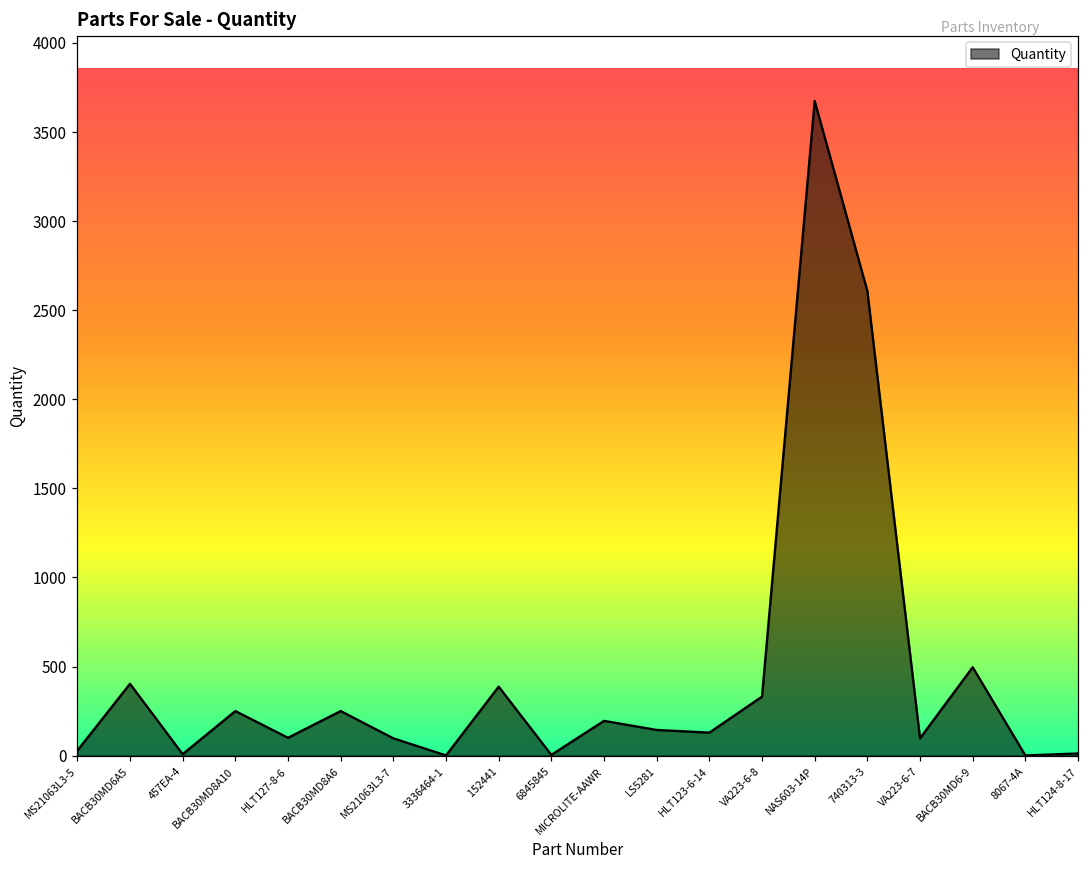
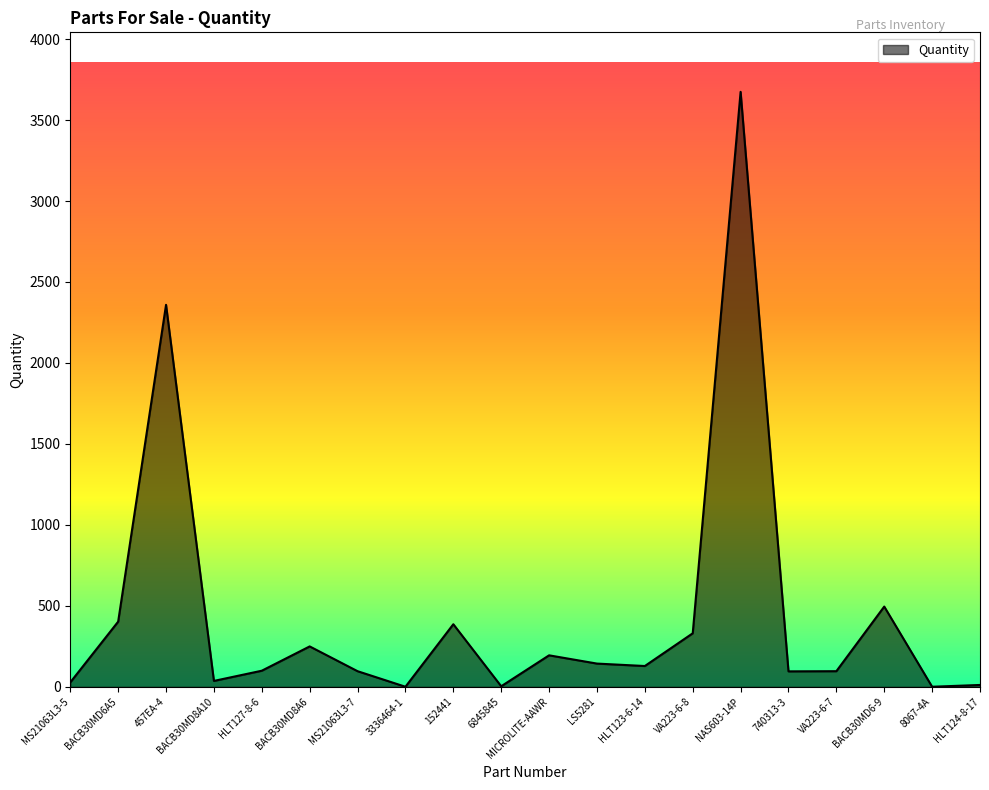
457EA-4: 10 -> 2360
BACB30MD8A10: 250 -> 40
740313-3: 2610 -> 100
